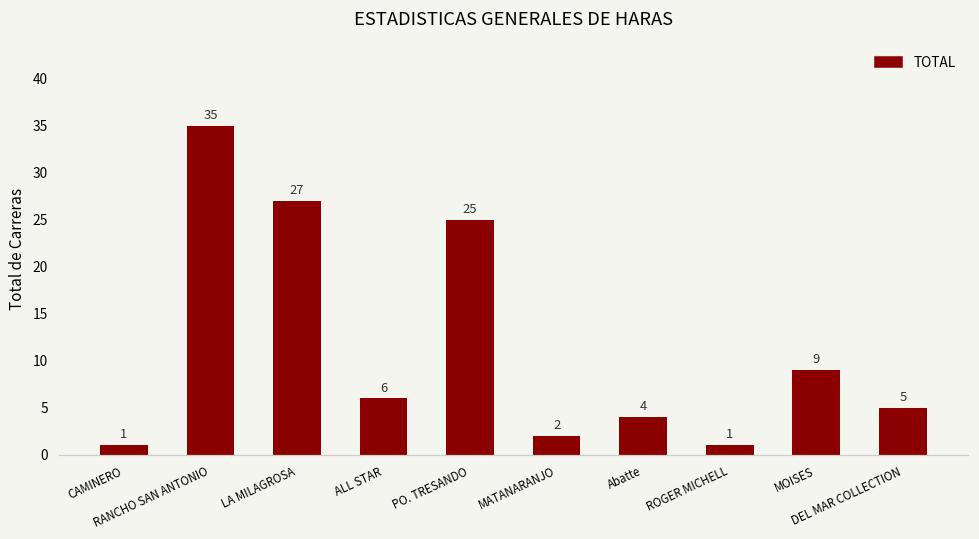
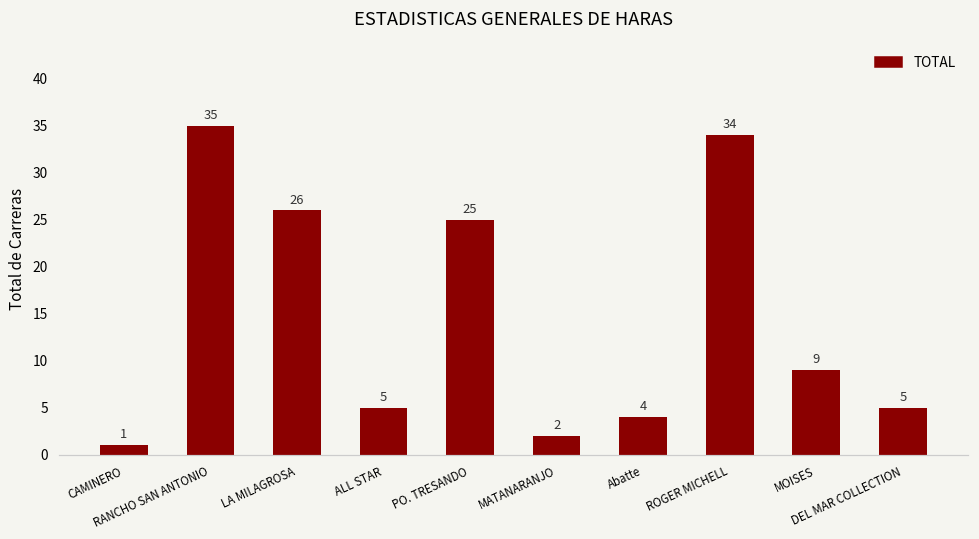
LA MILAGROSA: 27 -> 26
ALL STAR: 6 -> 5
ROGER MICHELL: 1 -> 34
